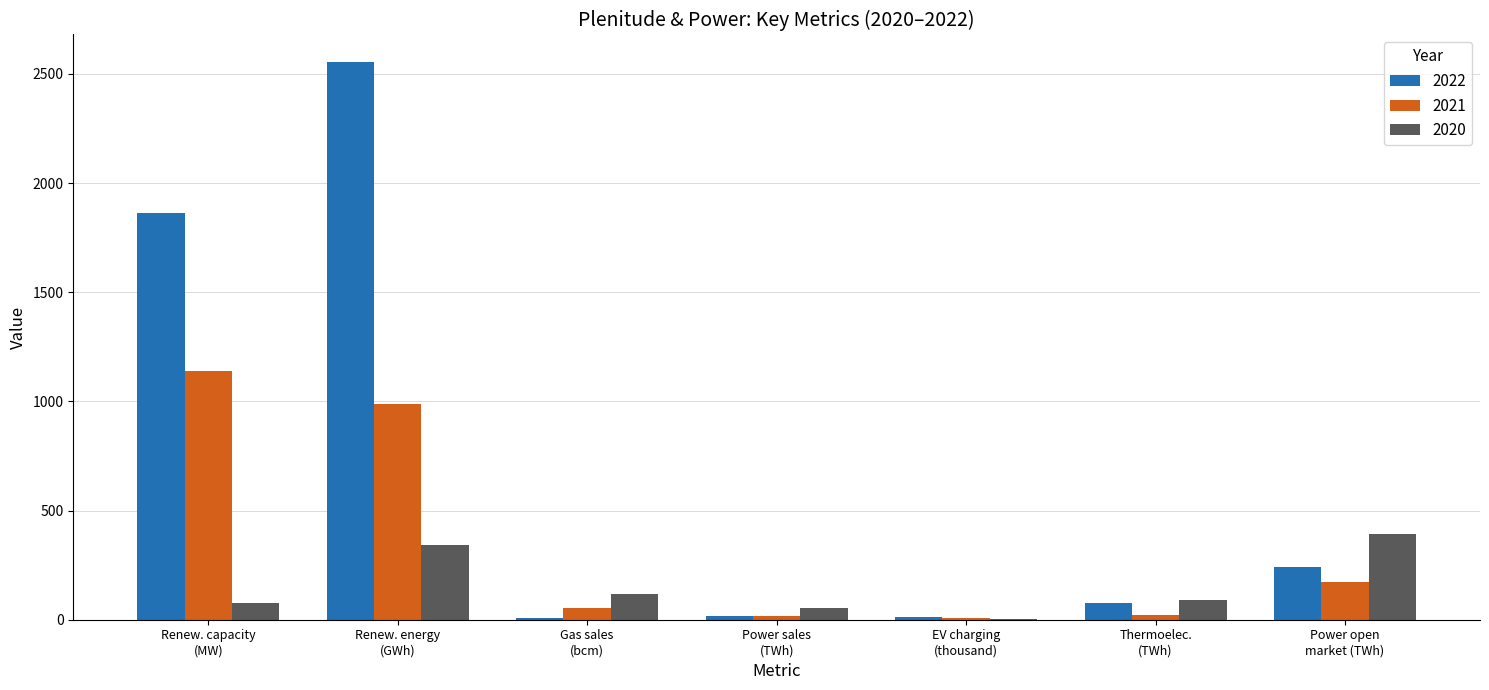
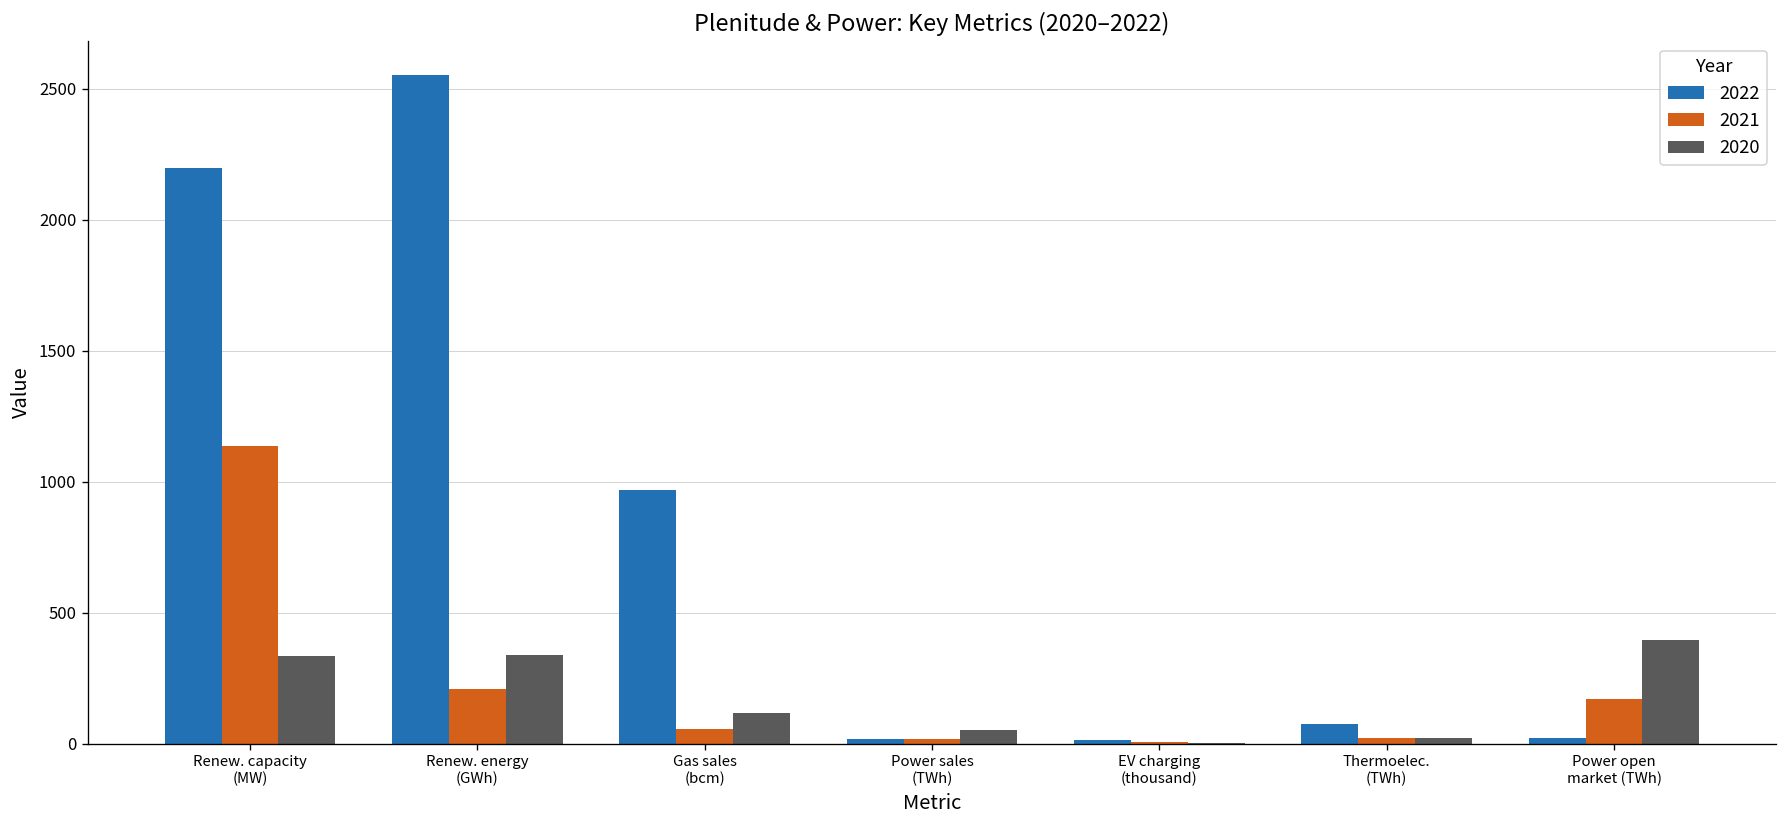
2022, Renew. capacity (MW): 1860 -> 2200
2020, Renew. capacity (MW): 80 -> 340
2021, Renew. energy (GWh): 990 -> 210
2022, Gas sales (bcm): 10 -> 970
2020, Thermoelec. (TWh): 90 -> 20
2022, Power open market (TWh): 240 -> 20
